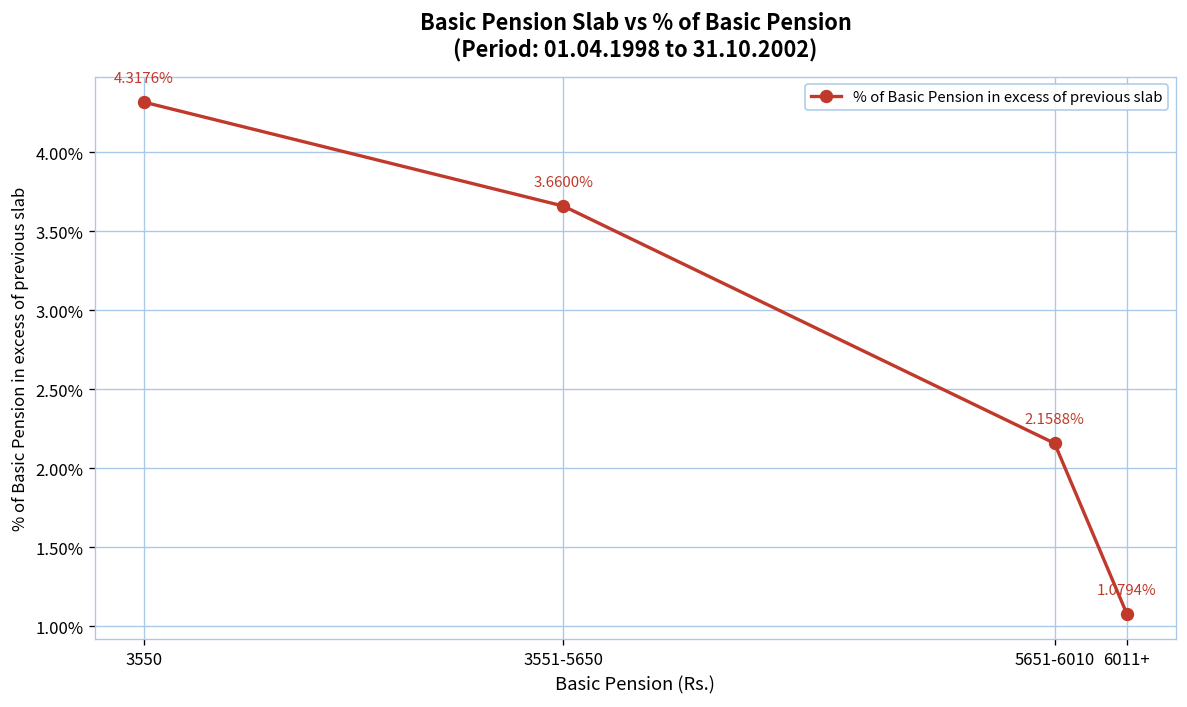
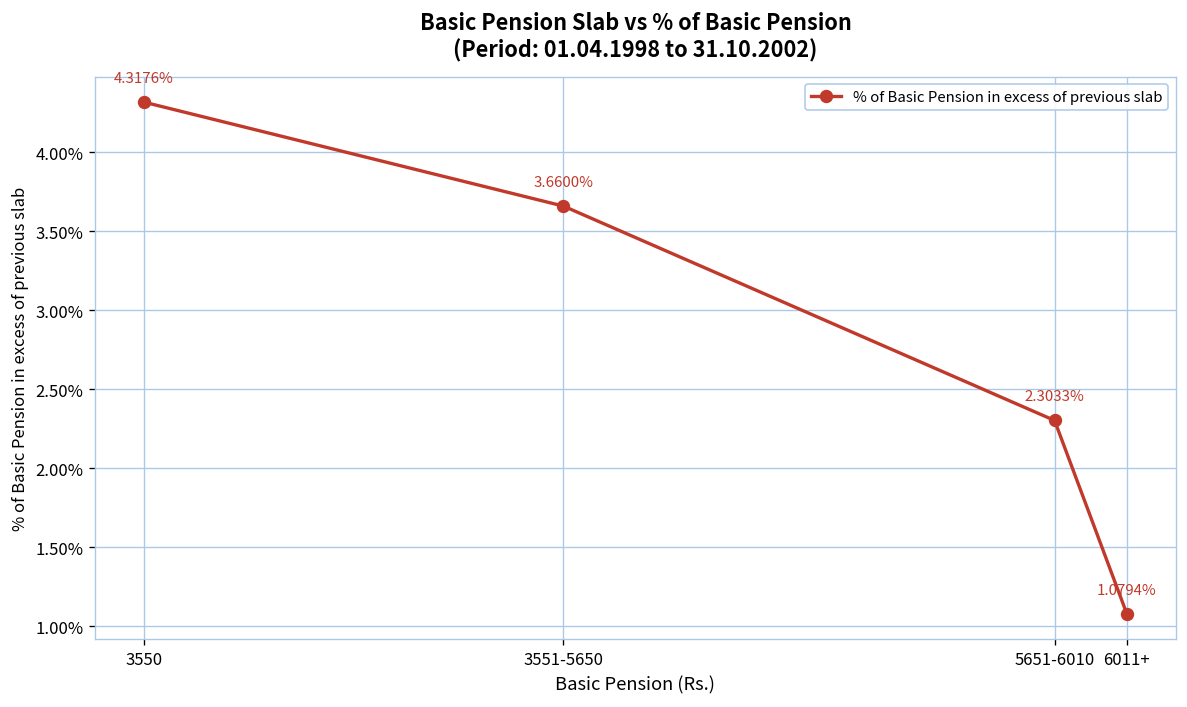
5651-6010: 2.1588% -> 2.3033%
